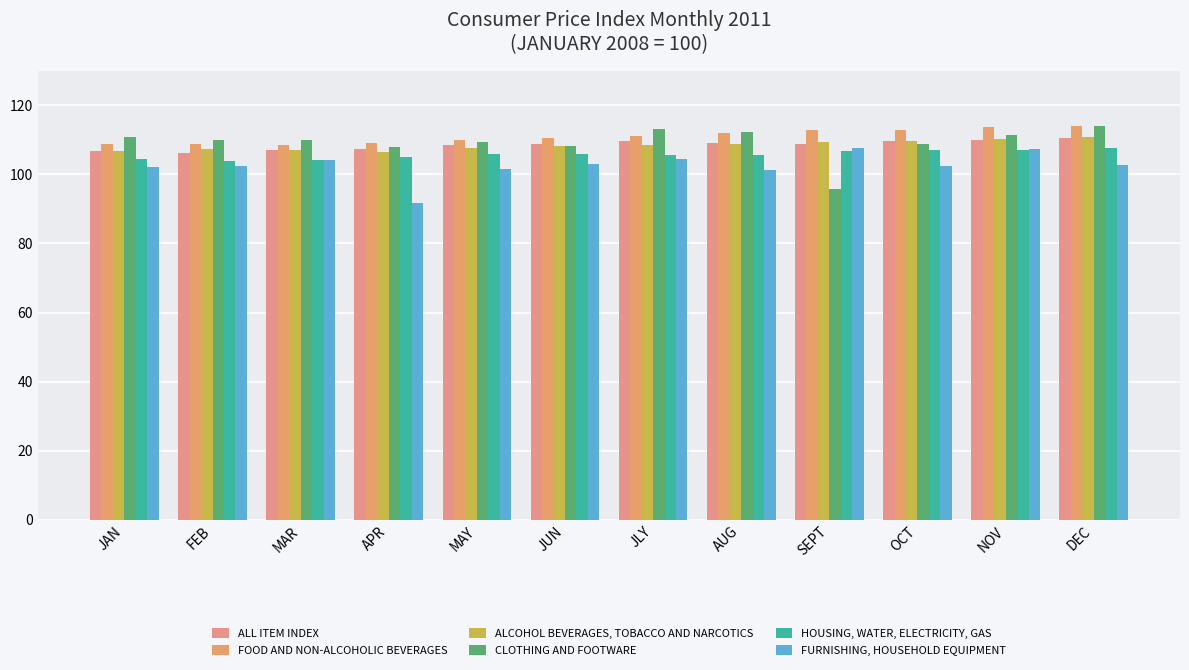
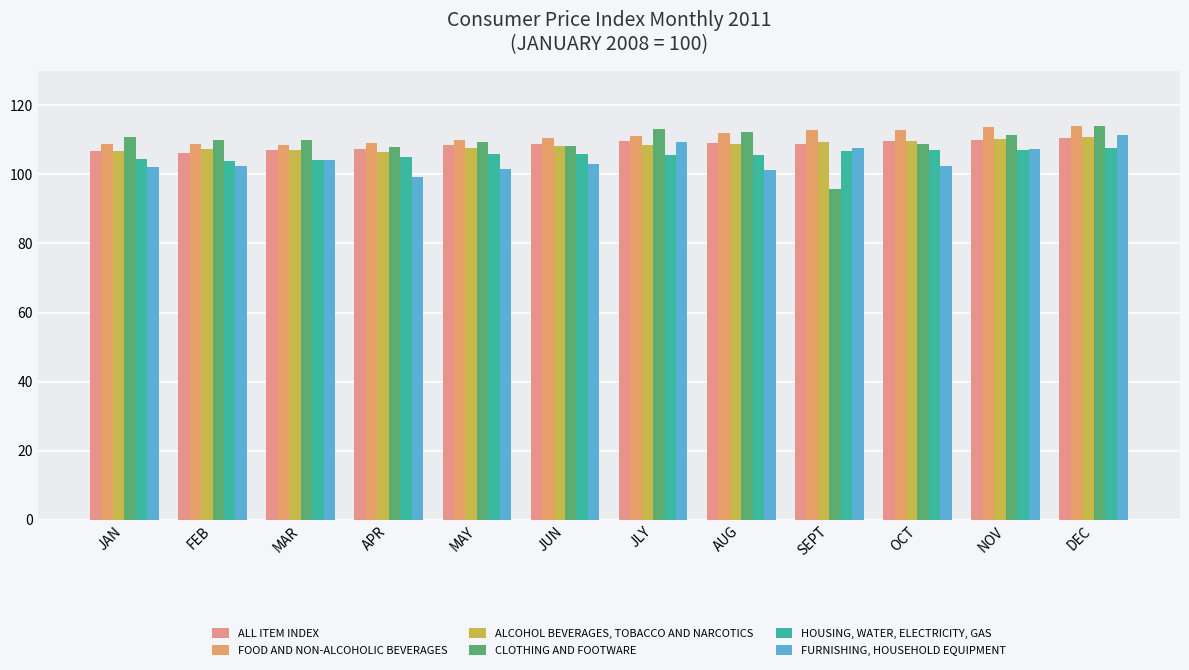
FURNISHING, HOUSEHOLD EQUIPMENT, APR: 92 -> 99
FURNISHING, HOUSEHOLD EQUIPMENT, JLY: 104 -> 109
FURNISHING, HOUSEHOLD EQUIPMENT, DEC: 103 -> 112
